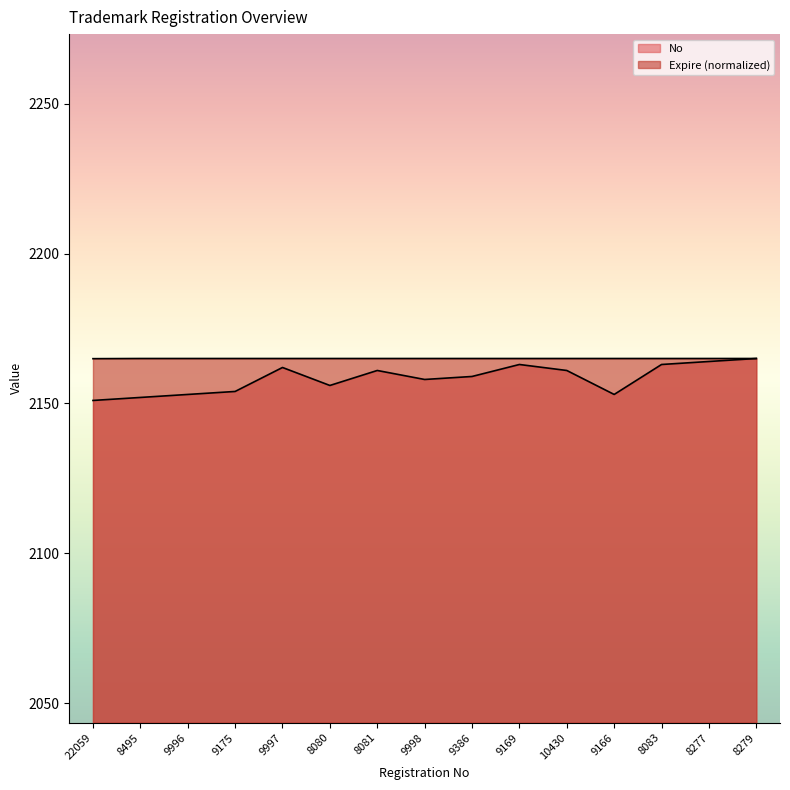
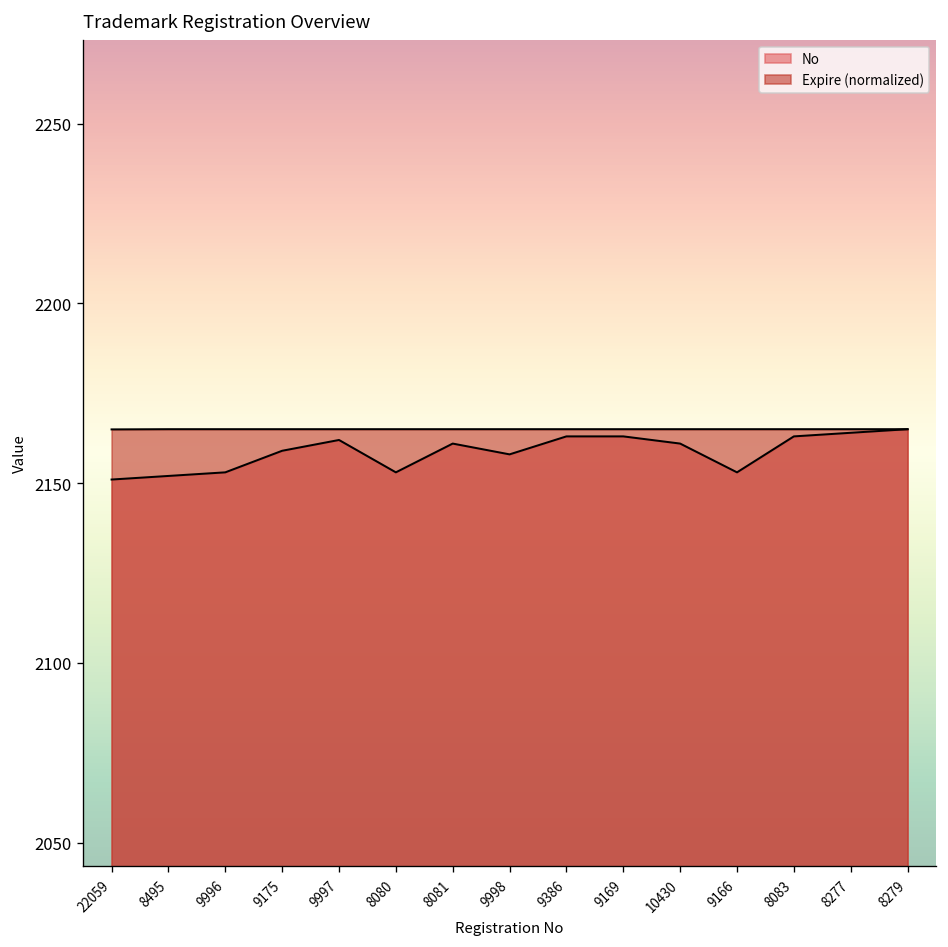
No, 9175: 2154 -> 2159
No, 8080: 2156 -> 2153
No, 9386: 2159 -> 2163
